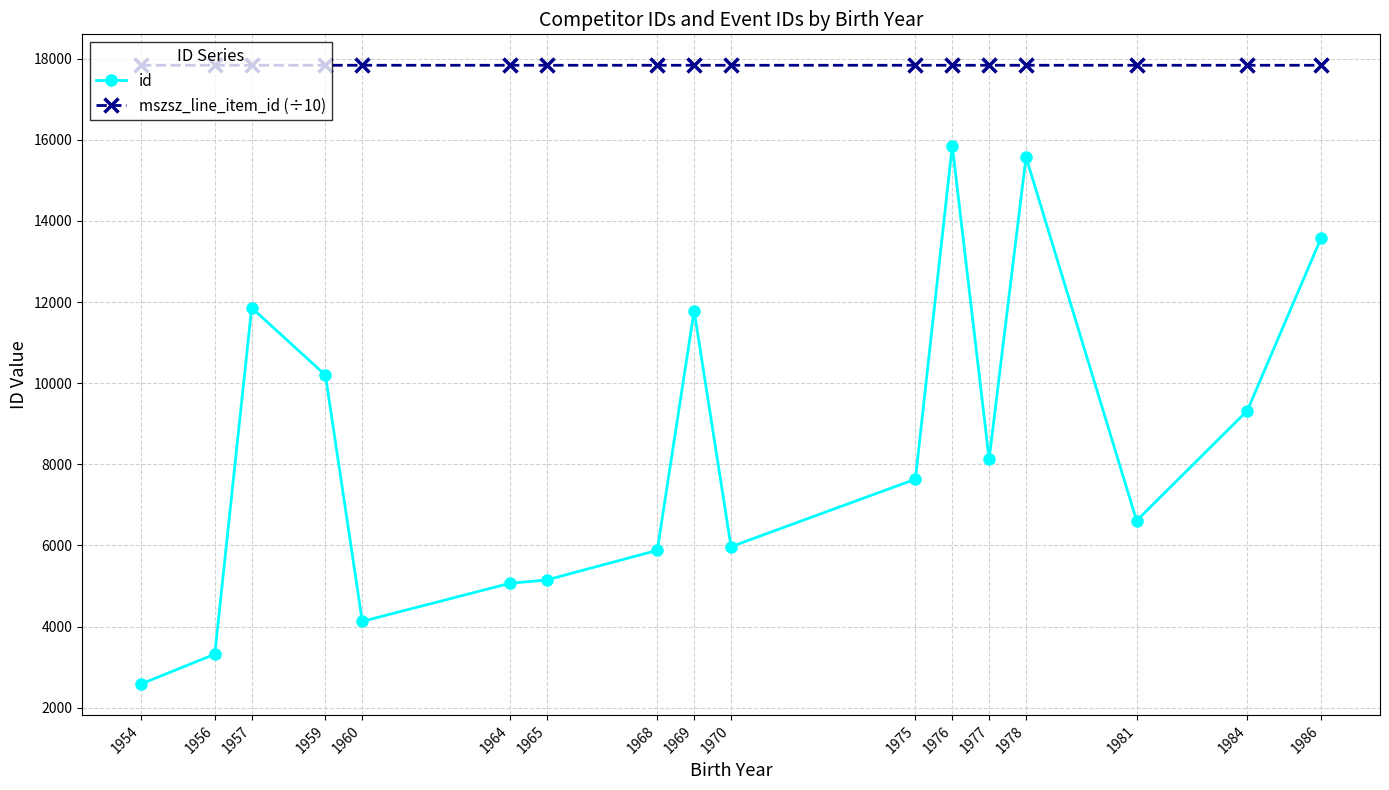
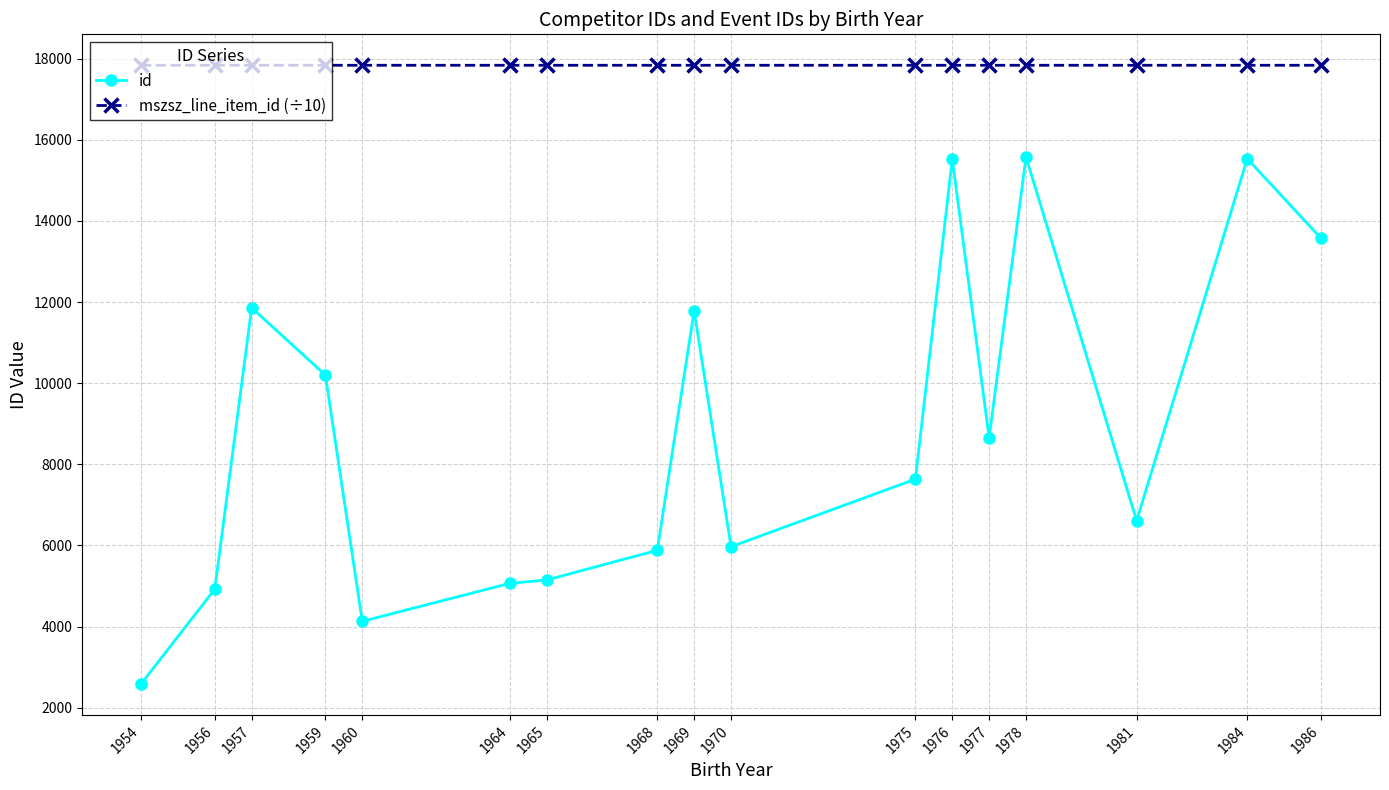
id, 1956: 3300 -> 4900
id, 1976: 15900 -> 15500
id, 1977: 8100 -> 8700
id, 1984: 9300 -> 15500
